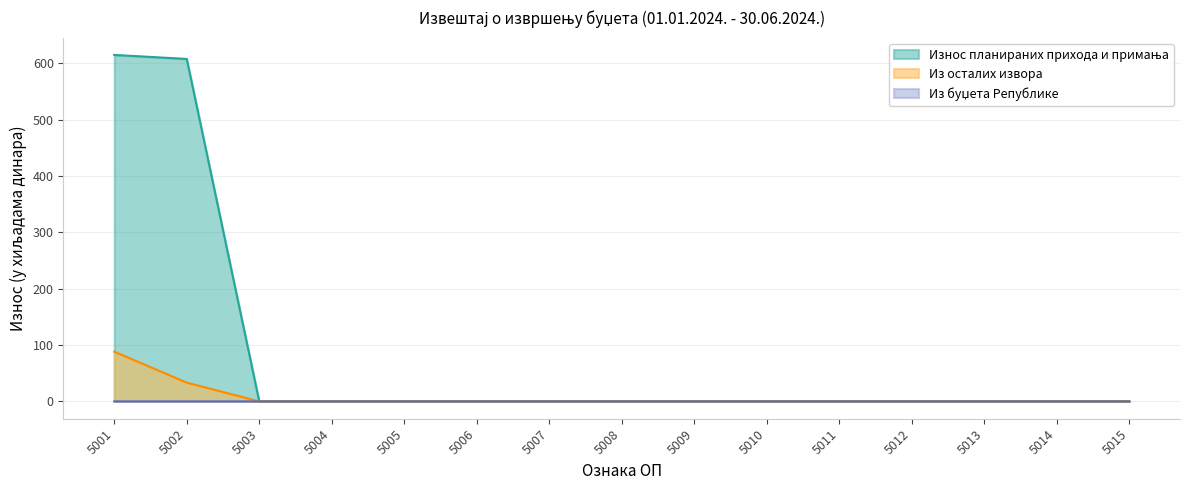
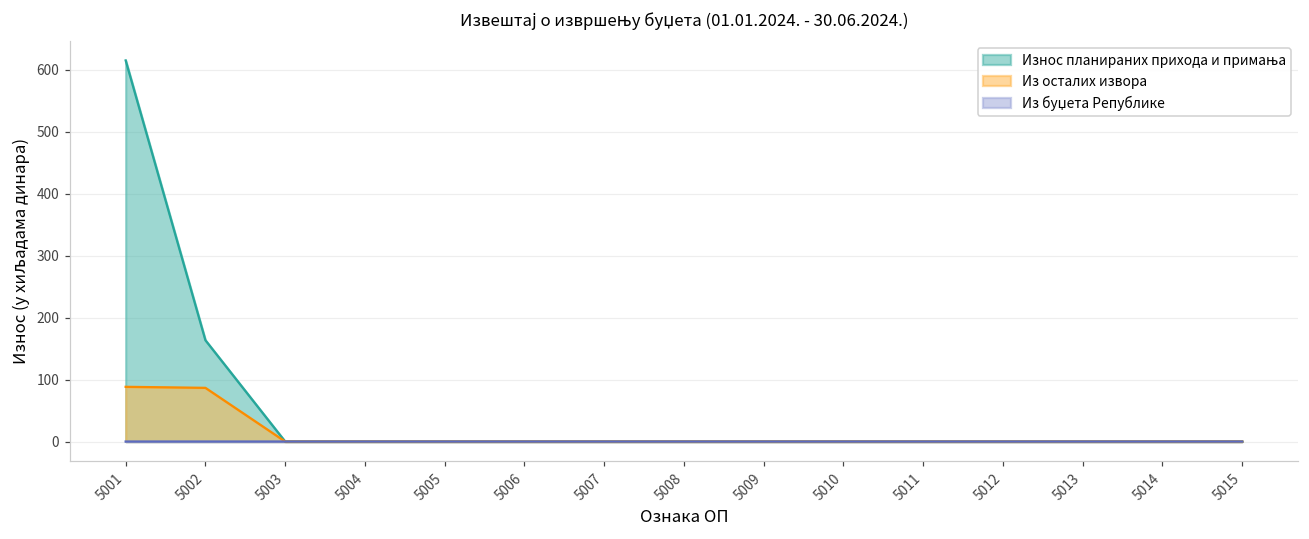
Износ планираних прихода и примања, 5002: 610 -> 160
Из осталих извора, 5002: 30 -> 90
